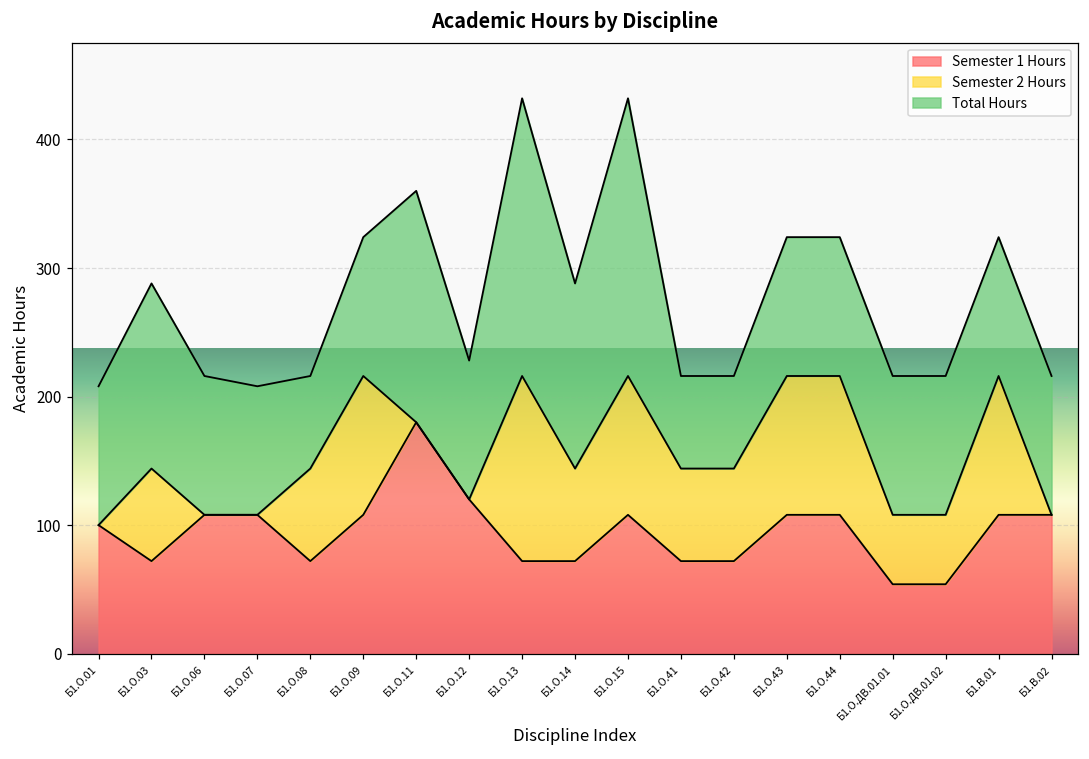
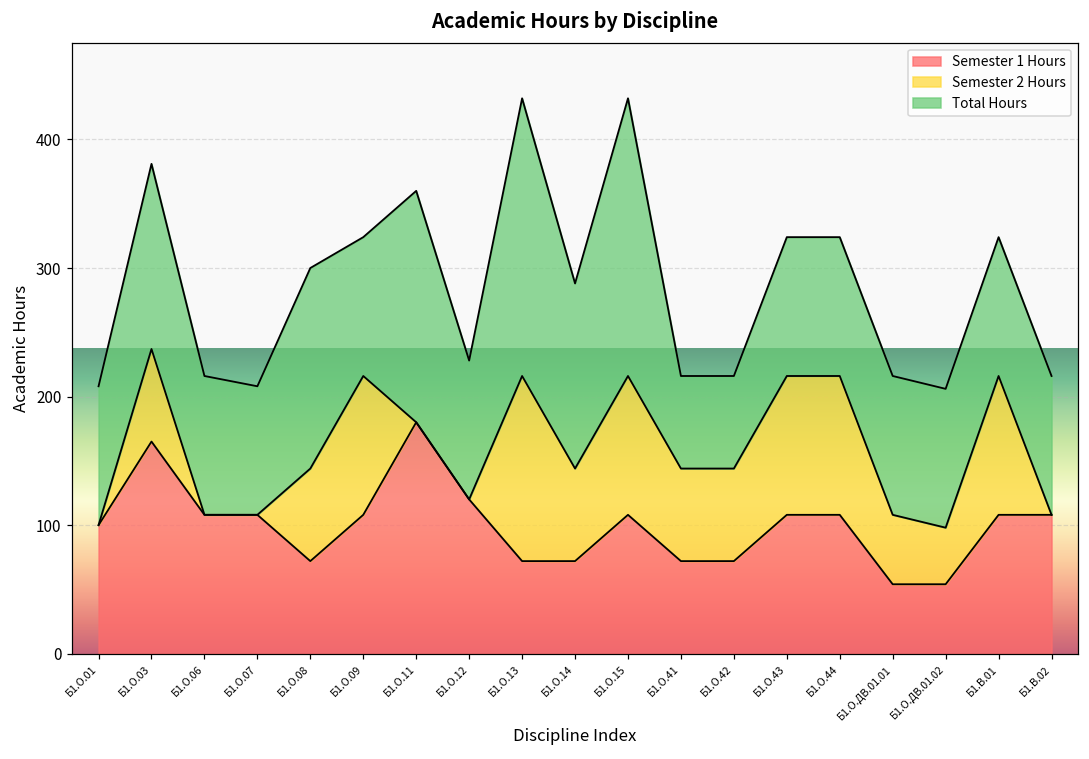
Semester 1 Hours, Б1.О.03: 72 -> 165
Total Hours, Б1.О.08: 72 -> 156
Semester 2 Hours, Б1.О.ДВ.01.02: 54 -> 44
